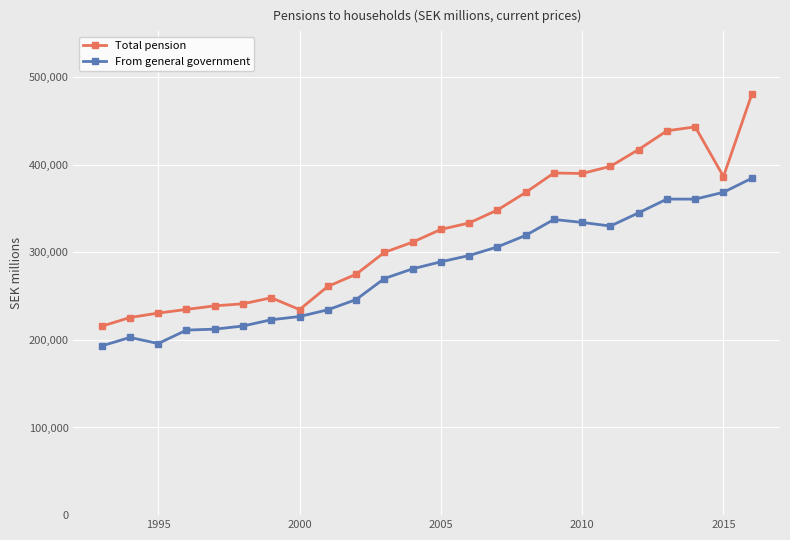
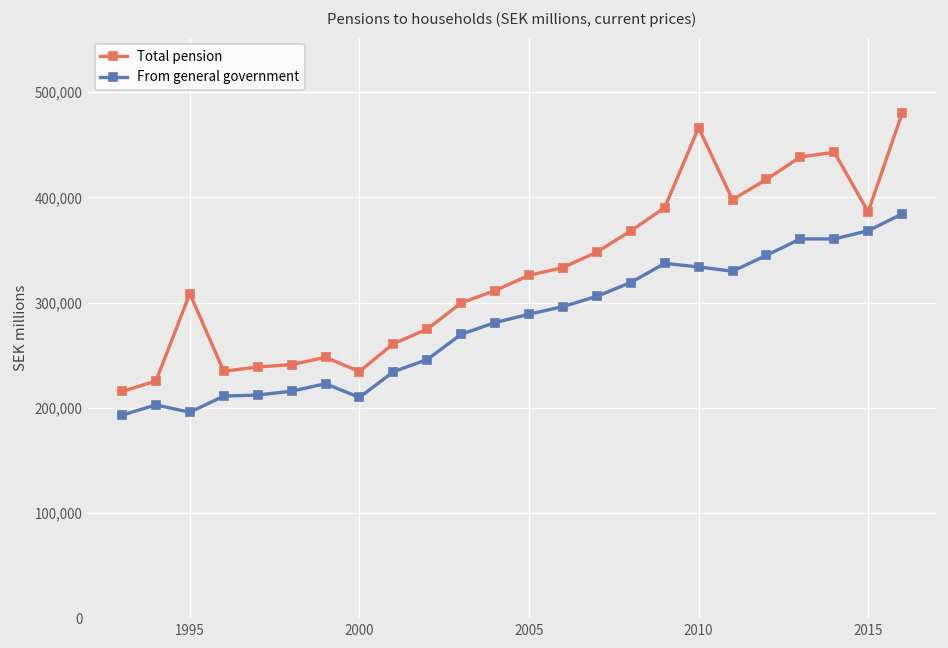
Total pension, 1995: 230,000 -> 310,000
From general government, 2000: 230,000 -> 210,000
Total pension, 2010: 390,000 -> 470,000
